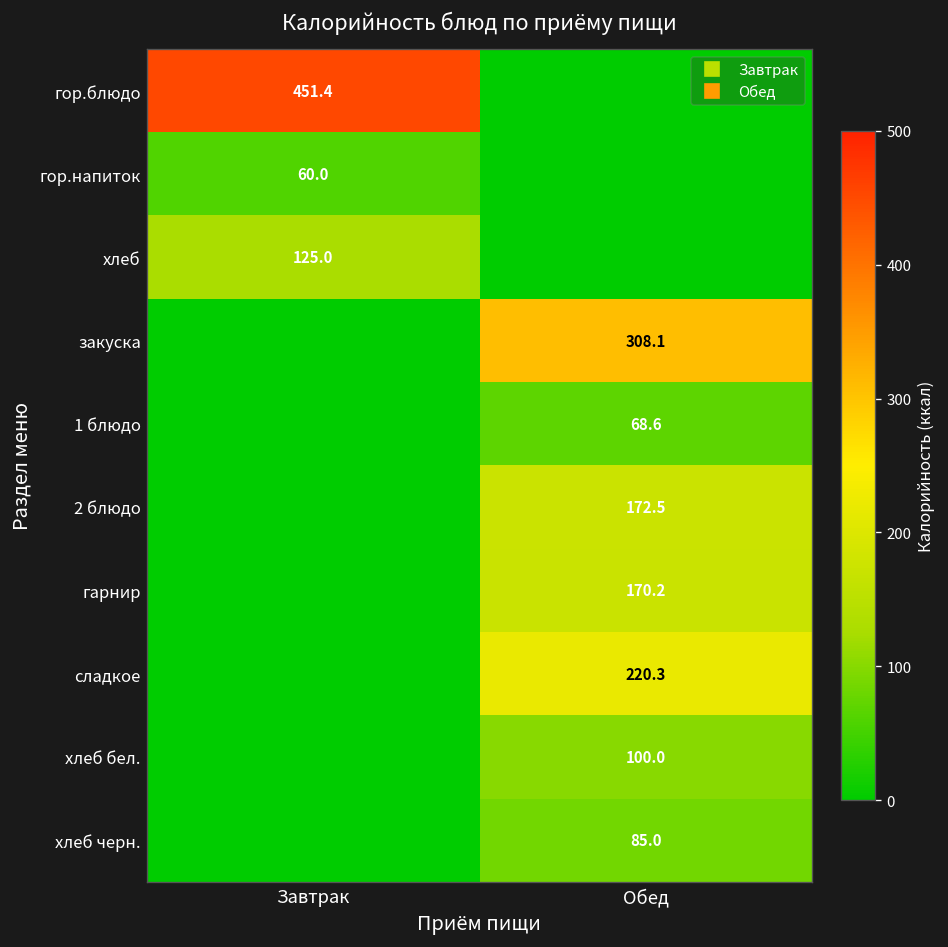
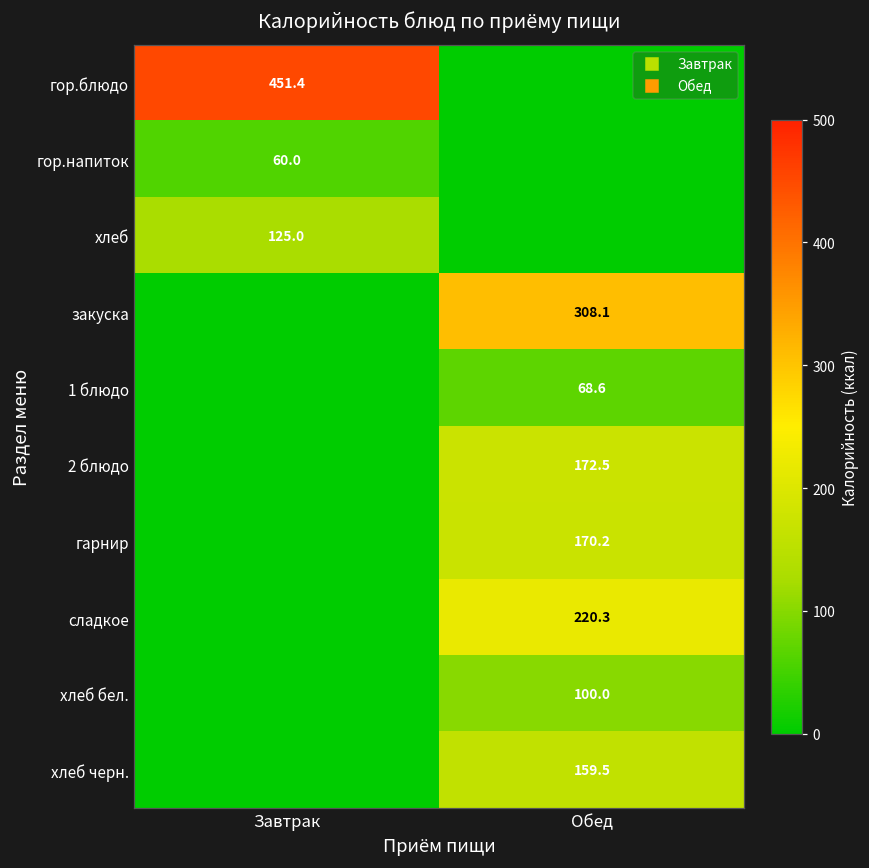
хлеб черн., Обед: 85.0 -> 159.5
